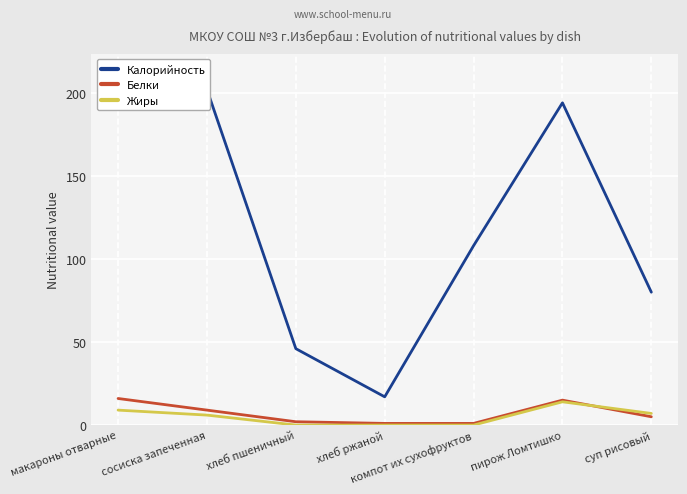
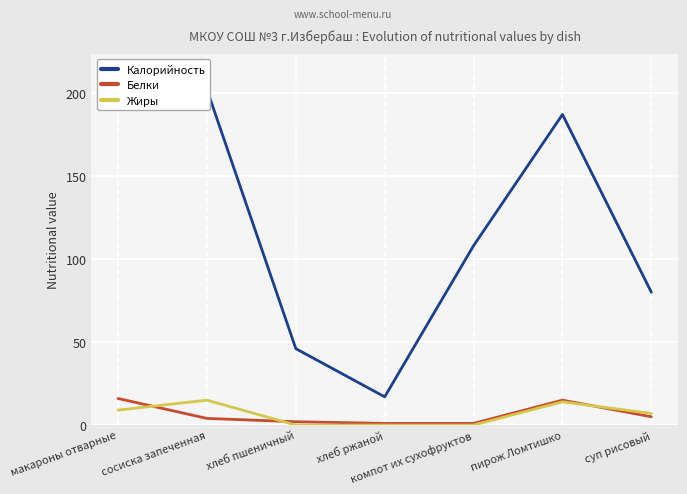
Белки, сосиска запеченная: 9 -> 4
Жиры, сосиска запеченная: 6 -> 15
Калорийность, пирож Ломтишко: 194 -> 187
